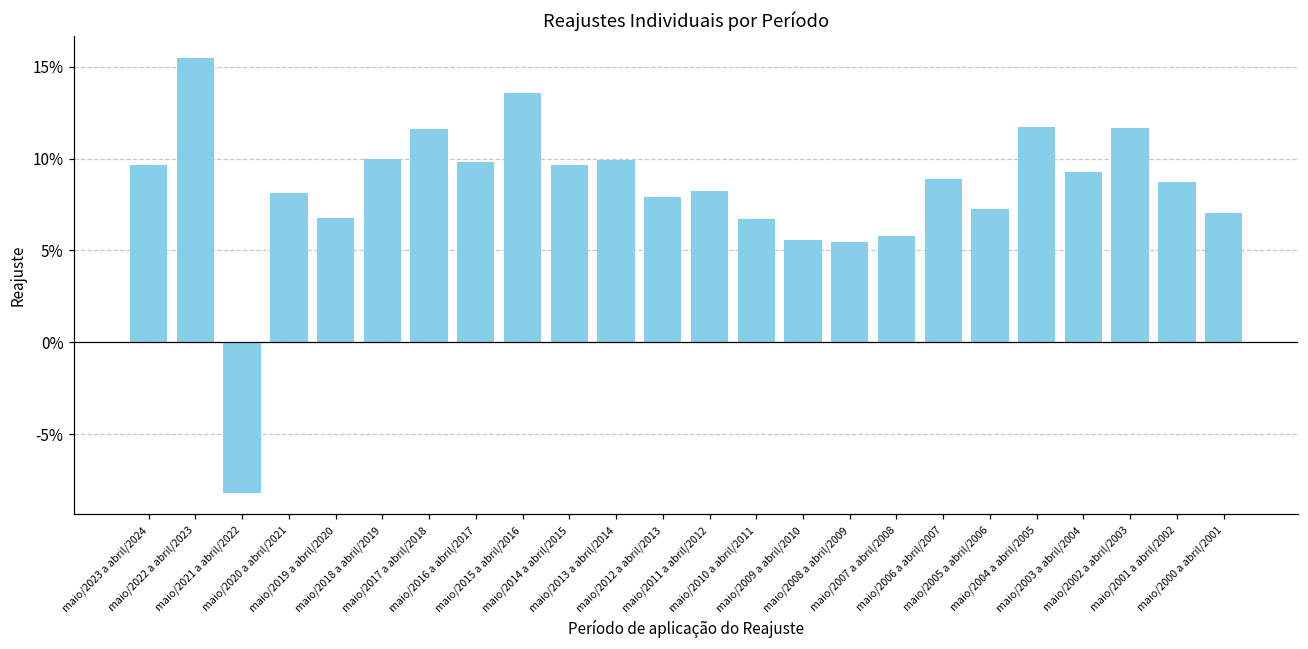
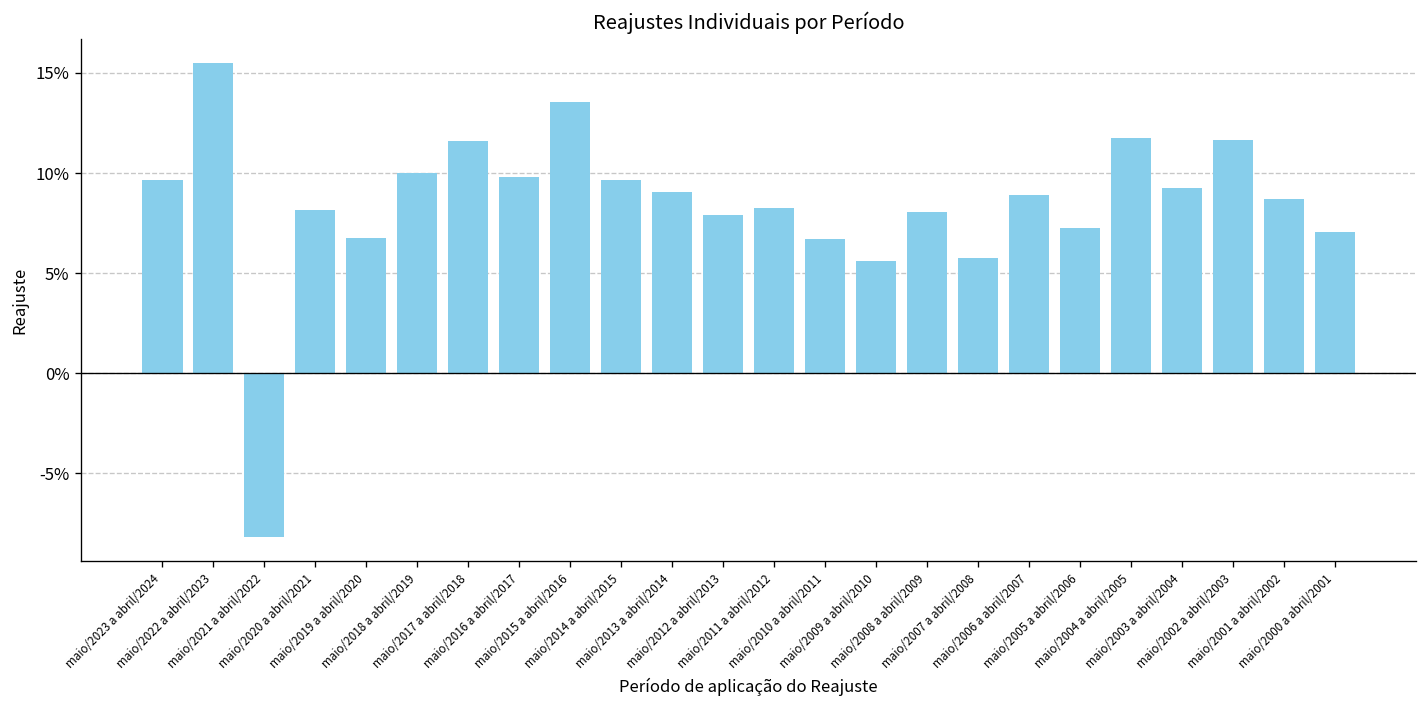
maio/2013 a abril/2014: 10.0% -> 9.0%
maio/2008 a abril/2009: 5.5% -> 8.1%
